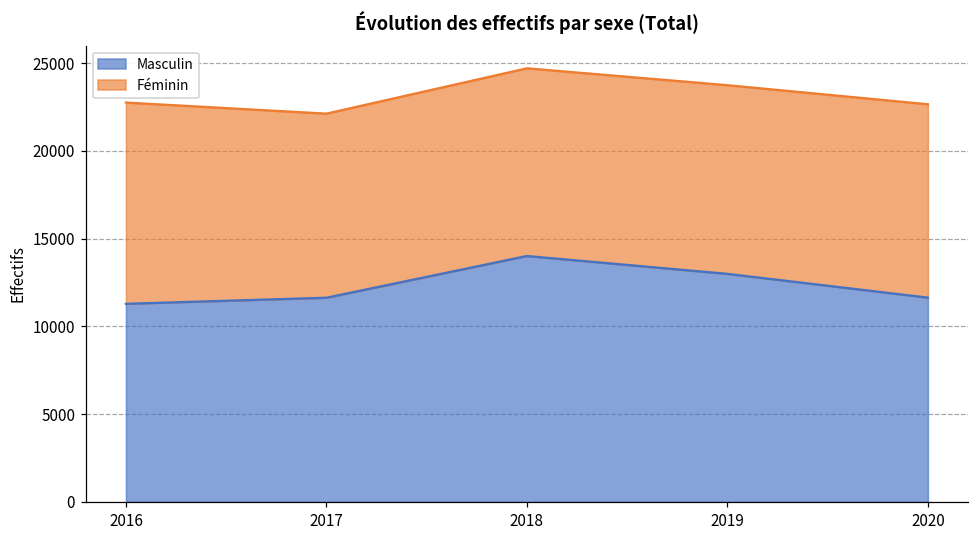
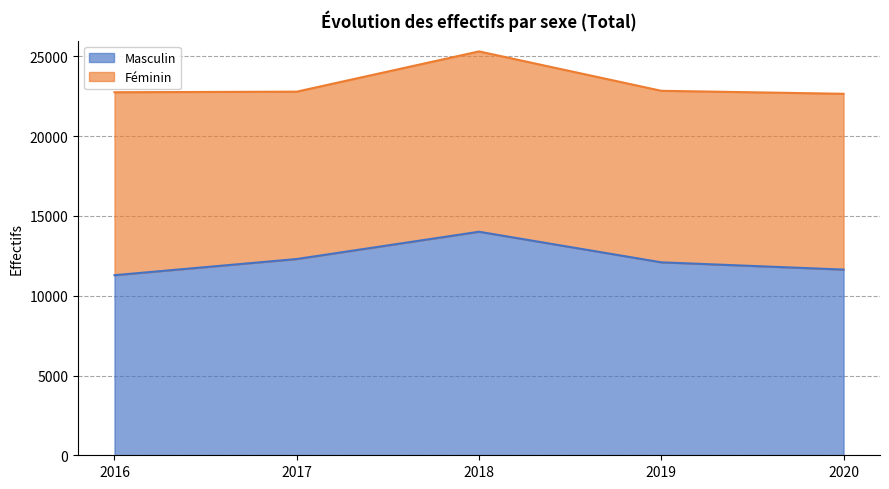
Masculin, 2017: 11600 -> 12300
Féminin, 2018: 10700 -> 11300
Masculin, 2019: 13000 -> 12100
